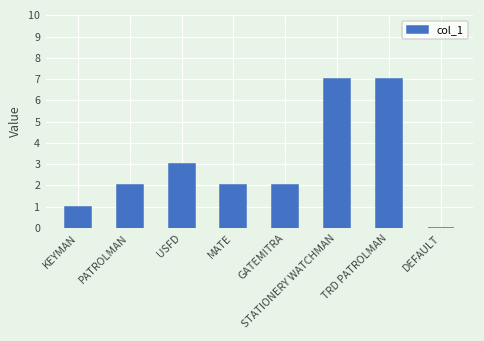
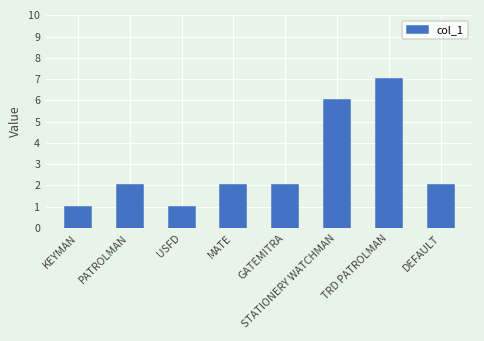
USFD: 3 -> 1
STATIONERY WATCHMAN: 7 -> 6
DEFAULT: 0 -> 2
